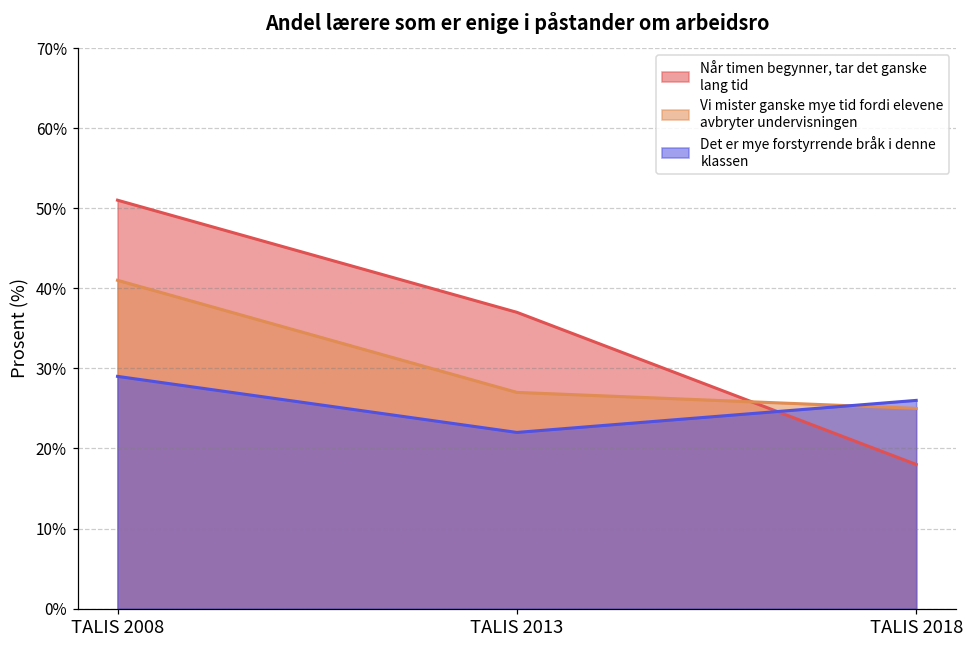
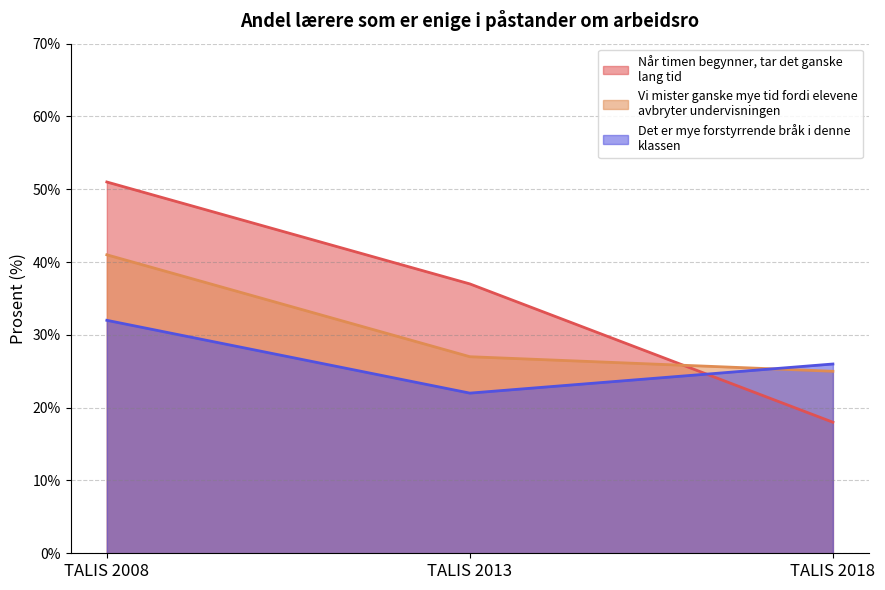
Det er mye forstyrrende bråk i denne klassen, TALIS 2008: 29% -> 32%
